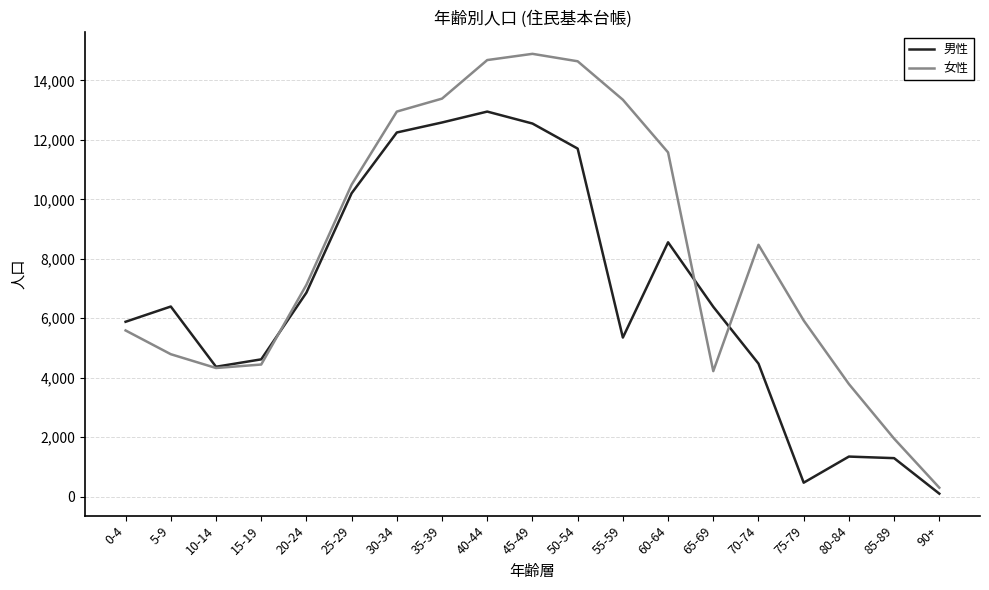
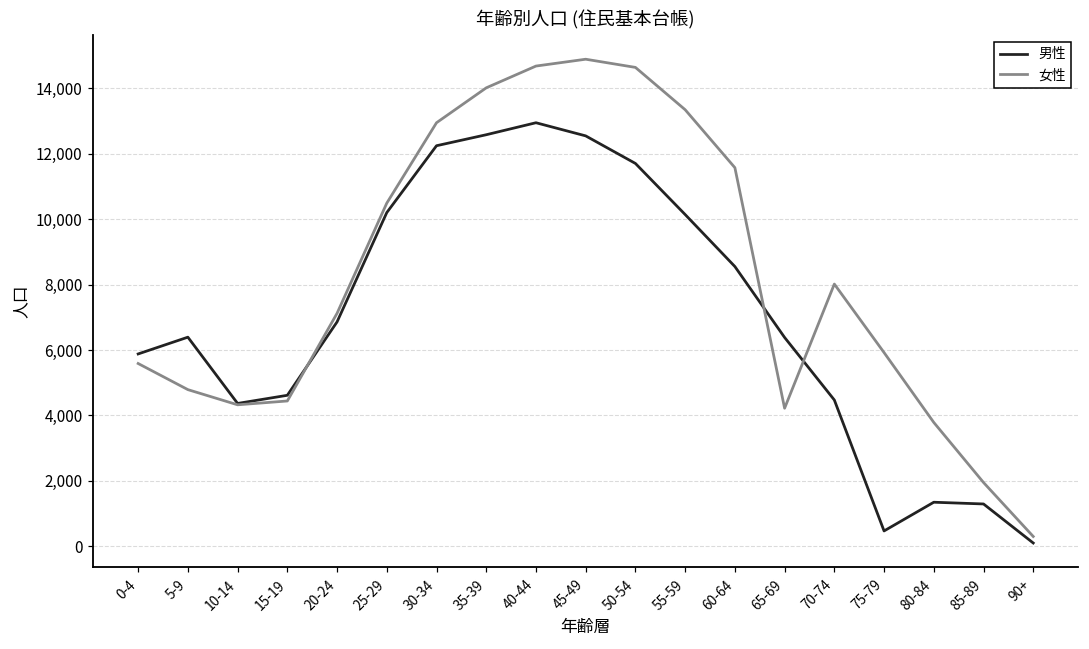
女性, 35-39: 13,400 -> 14,000
男性, 55-59: 5,400 -> 10,100
女性, 70-74: 8,500 -> 8,000
